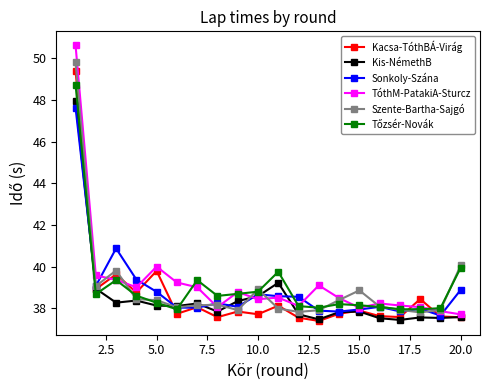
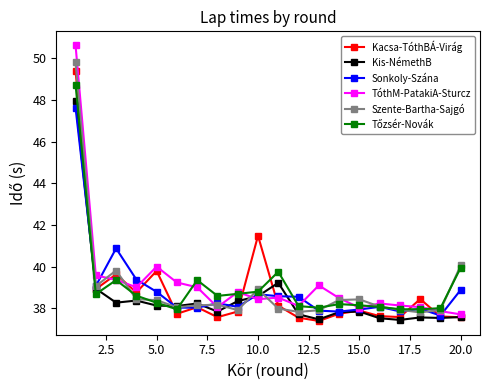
Kacsa-TóthBÁ-Virág, 10.0: 37.7 -> 41.5
Szente-Bartha-Sajgó, 15.0: 38.9 -> 38.4
